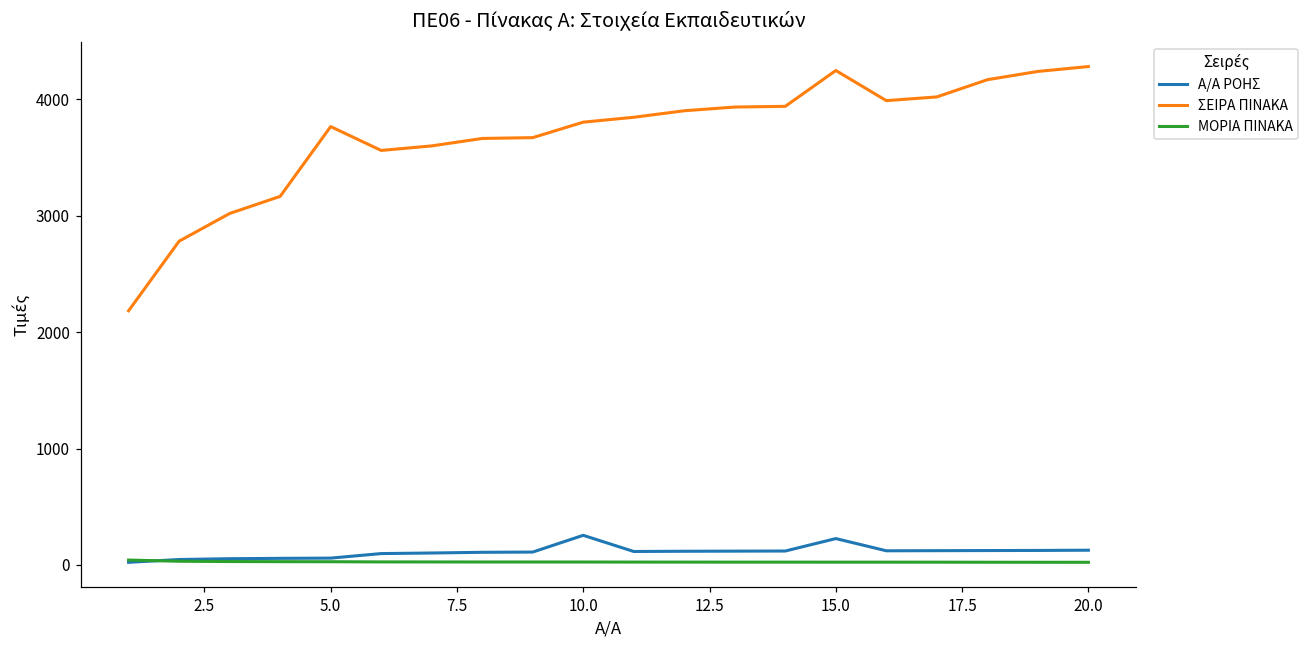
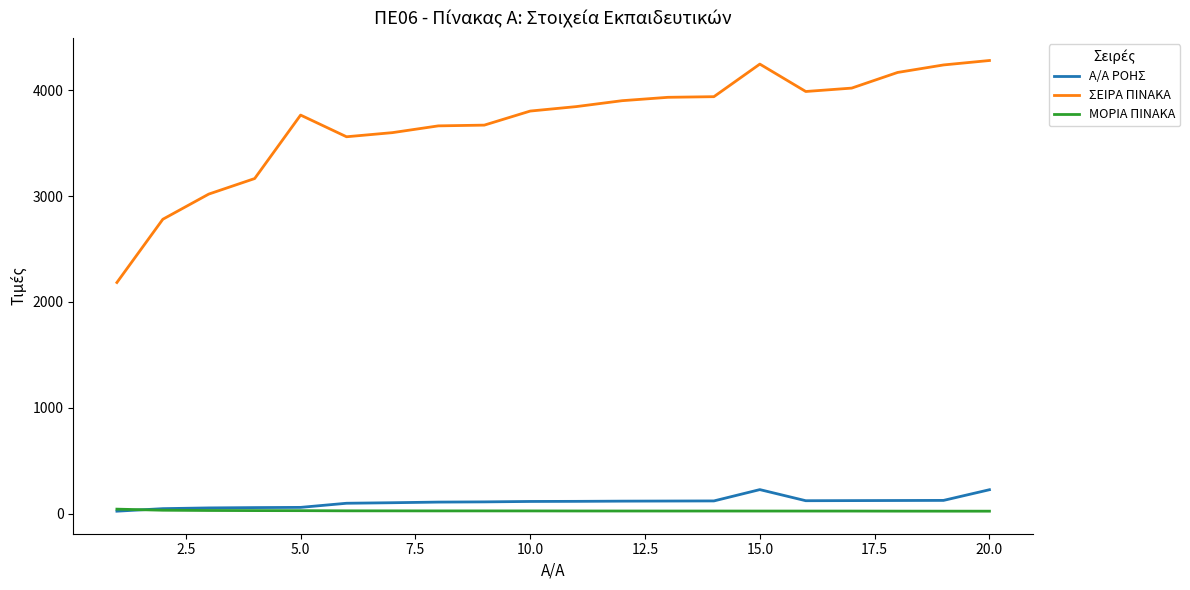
Α/Α ΡΟΗΣ, 10.0: 250 -> 110
Α/Α ΡΟΗΣ, 20.0: 130 -> 230
